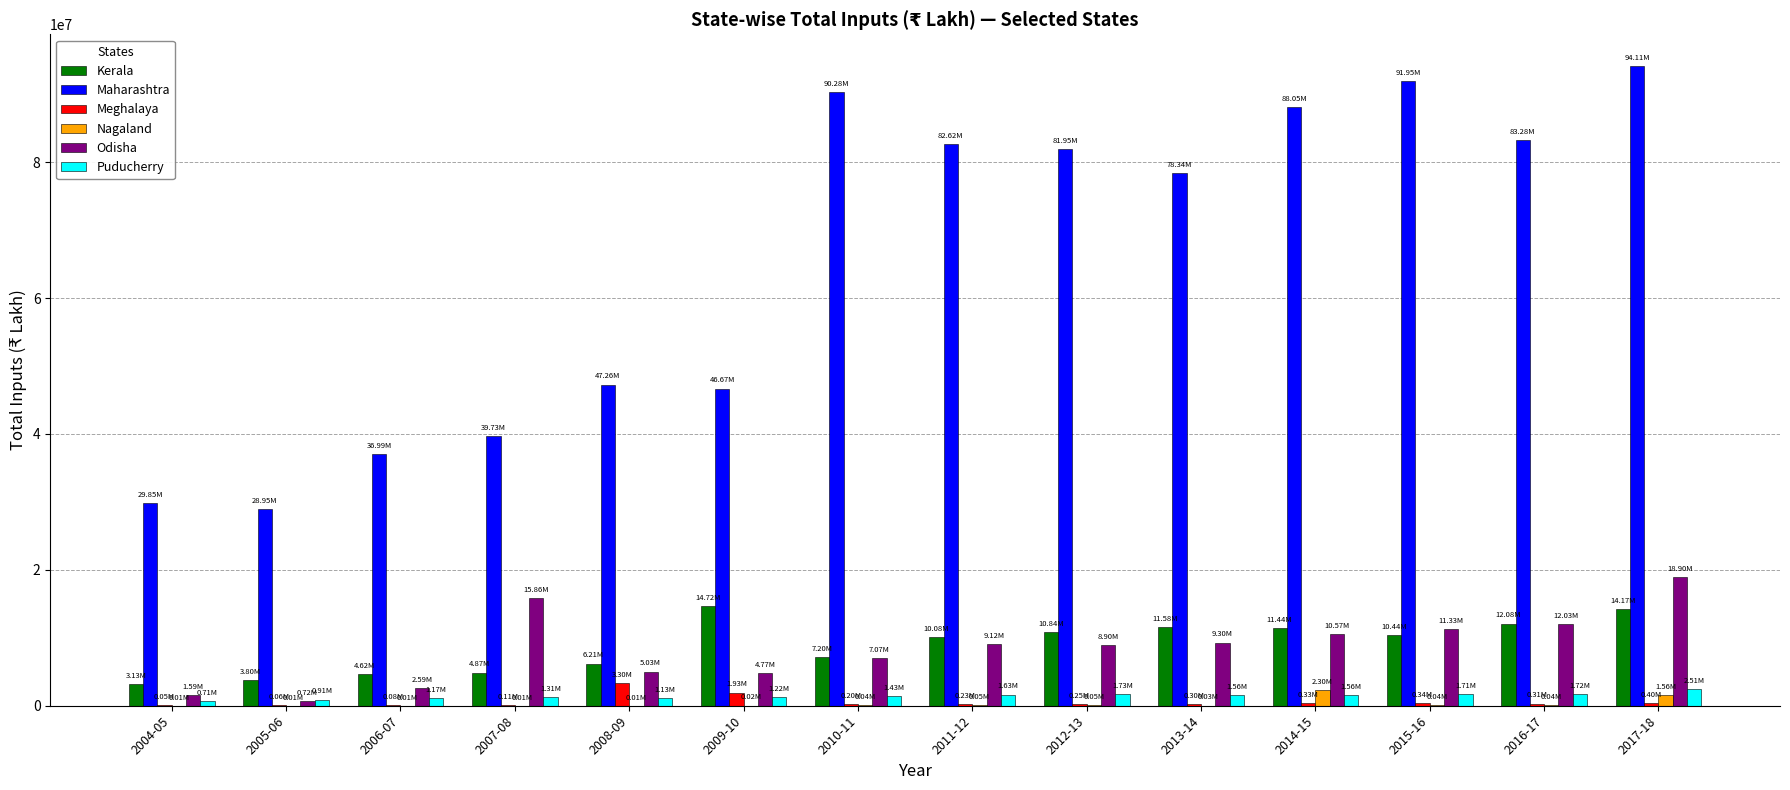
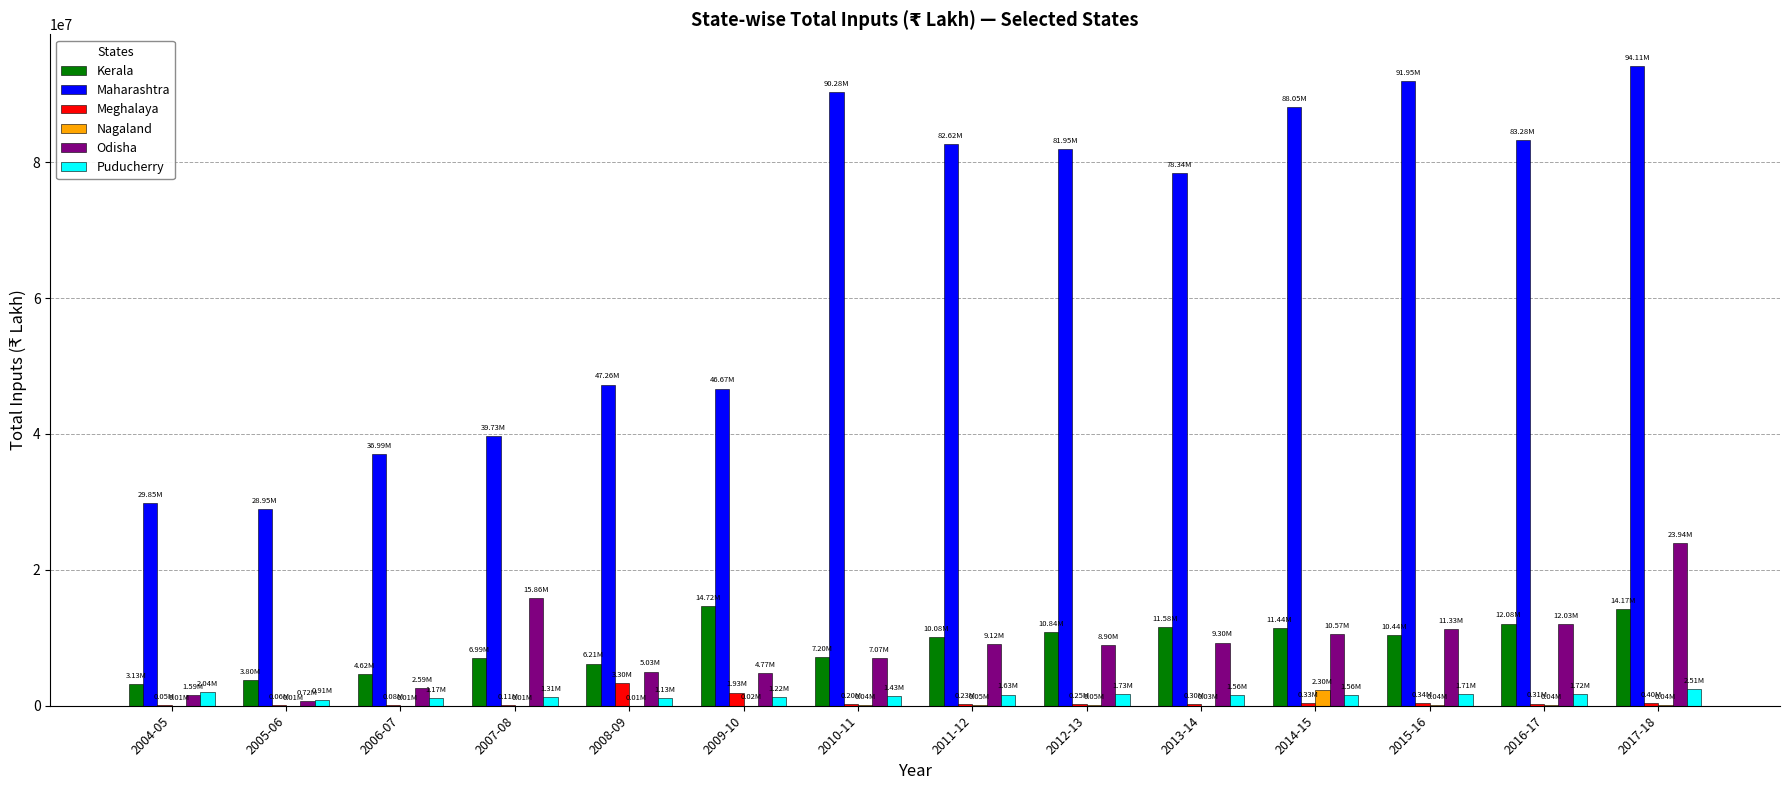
Puducherry, 2004-05: 0.71M -> 2.04M
Kerala, 2007-08: 4.87M -> 6.99M
Nagaland, 2017-18: 1.56M -> 0.04M
Odisha, 2017-18: 18.90M -> 23.94M
